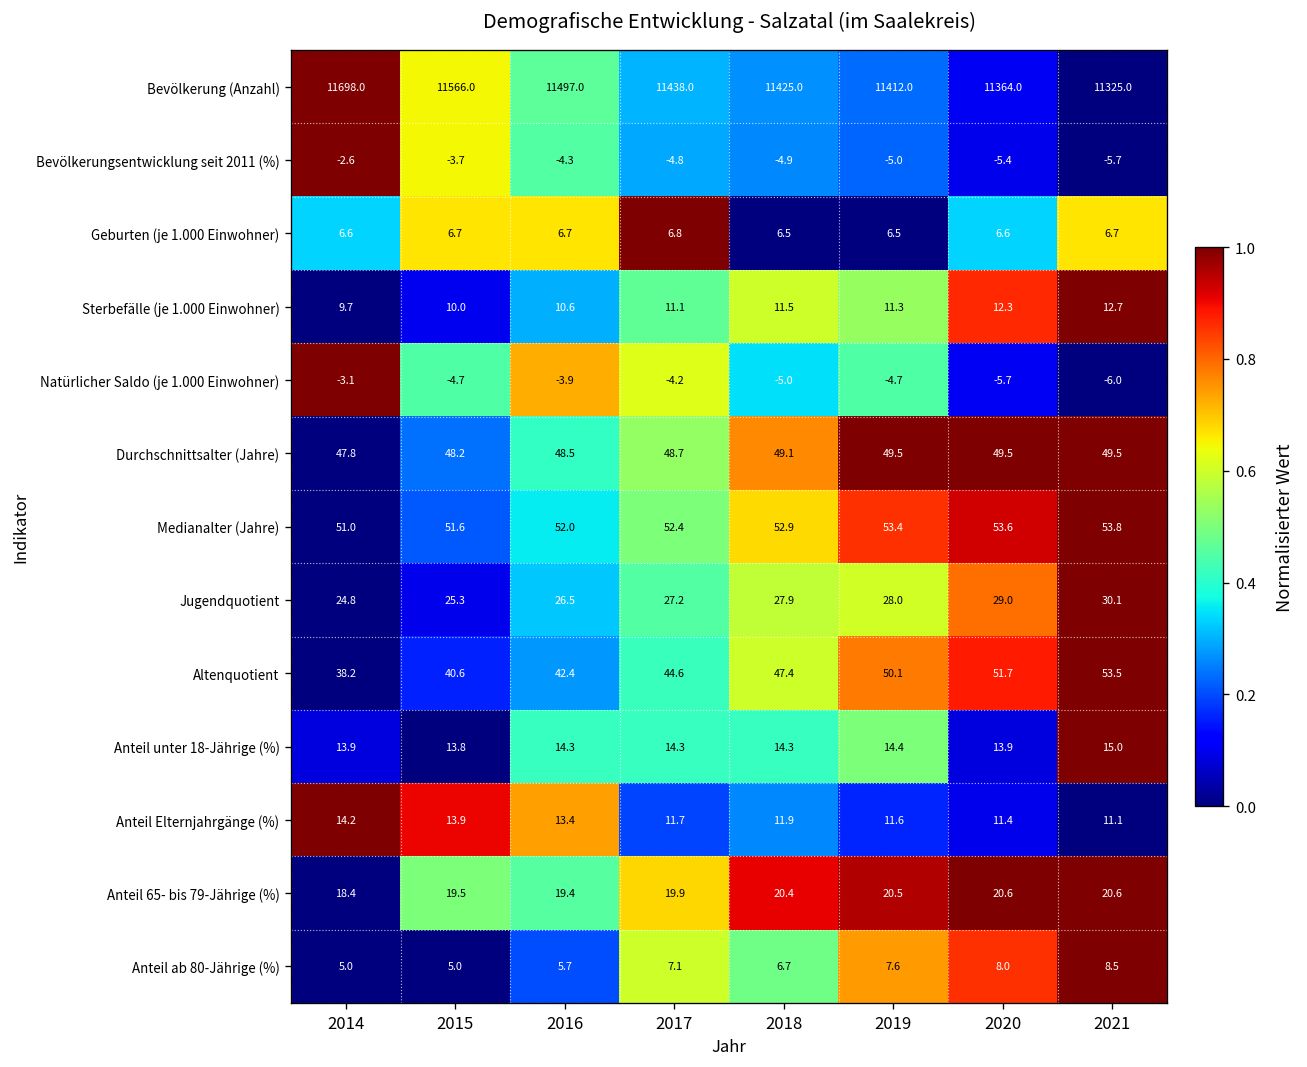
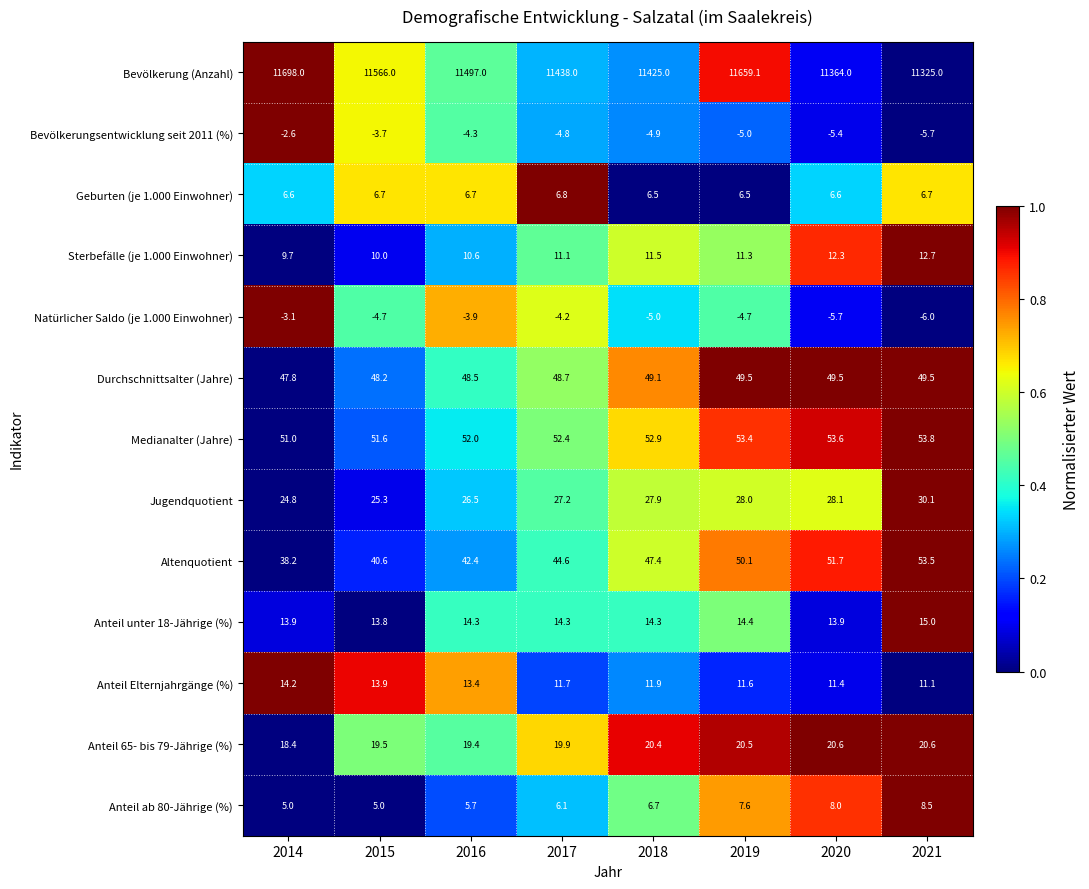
Bevölkerung (Anzahl), 2019: 11412.0 -> 11659.1
Jugendquotient, 2020: 29.0 -> 28.1
Anteil ab 80-Jährige (%), 2017: 7.1 -> 6.1
